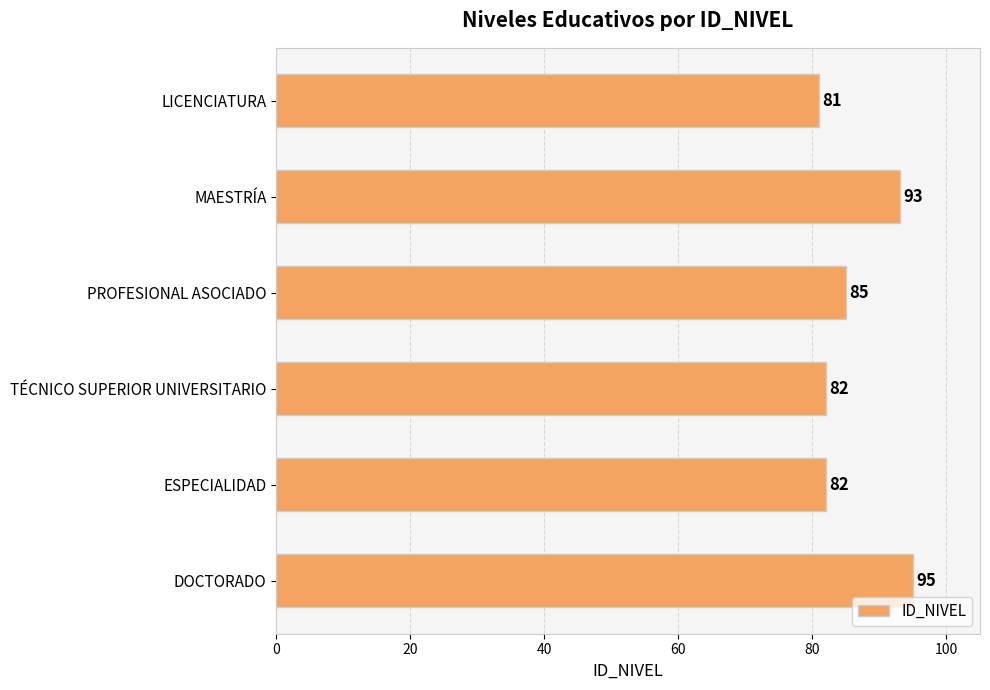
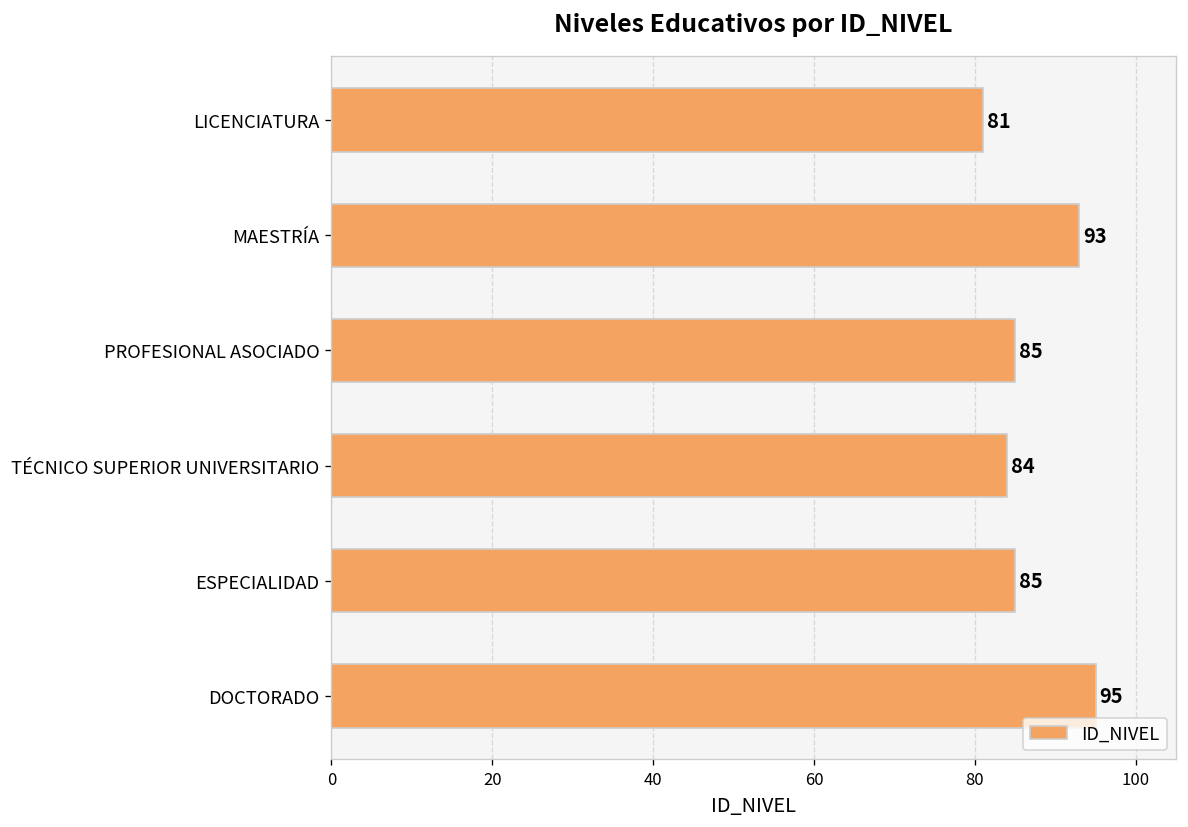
TÉCNICO SUPERIOR UNIVERSITARIO: 82 -> 84
ESPECIALIDAD: 82 -> 85
